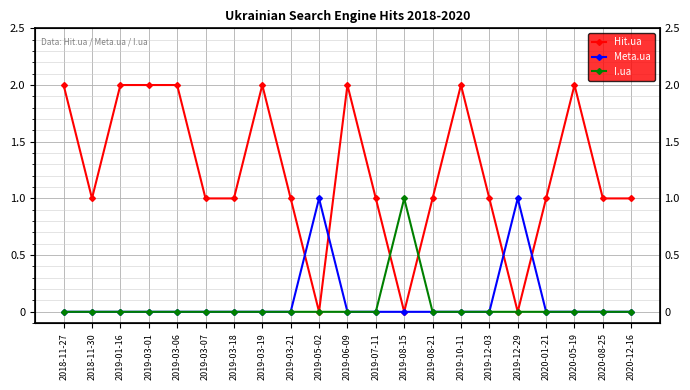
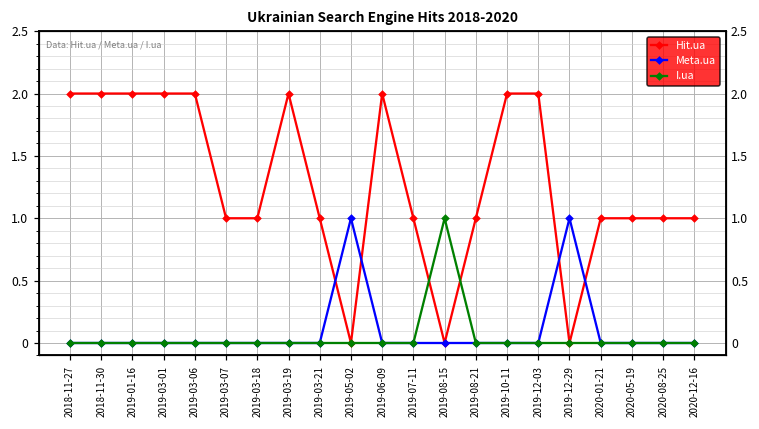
Hit.ua, 2018-11-30: 1 -> 2
Hit.ua, 2019-12-03: 1 -> 2
Hit.ua, 2020-05-19: 2 -> 1
